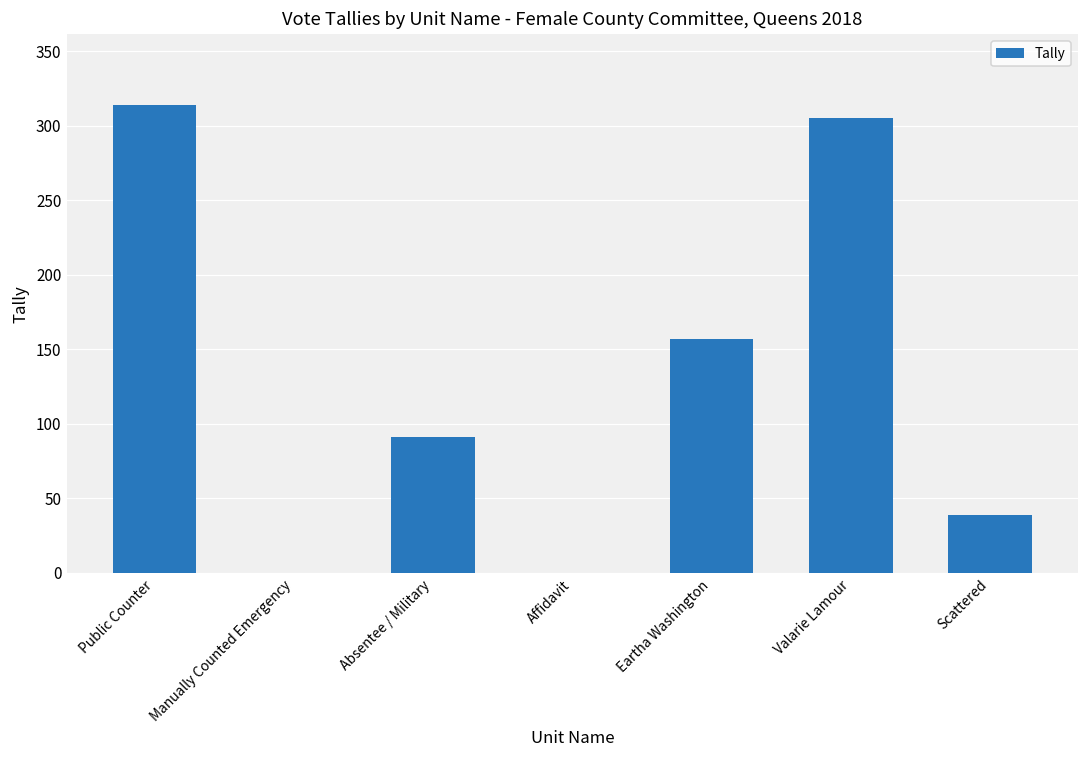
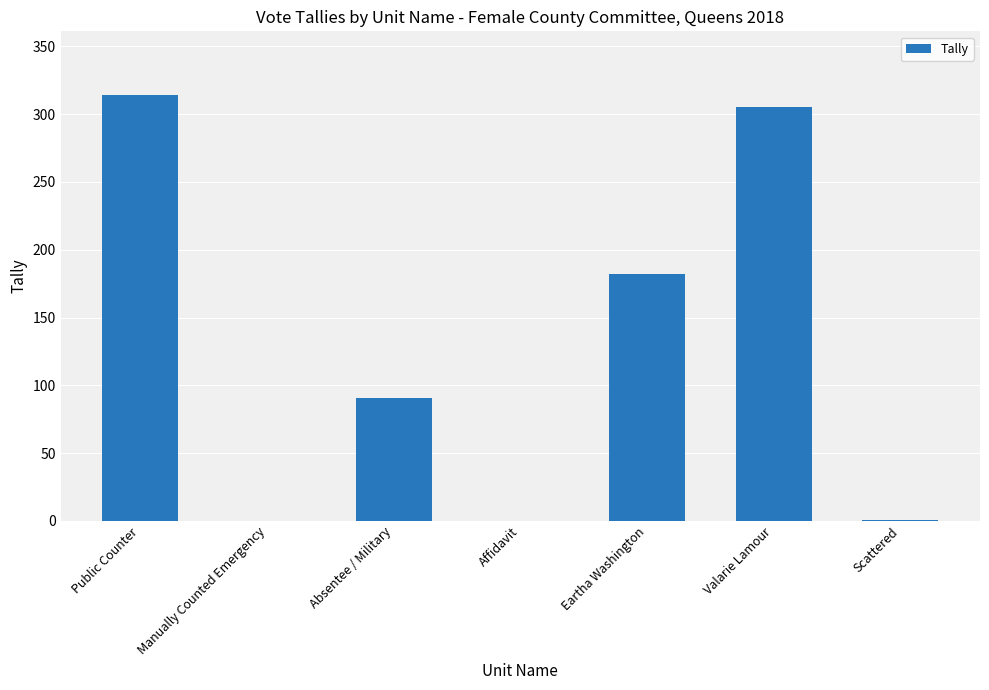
Eartha Washington: 157 -> 182
Scattered: 39 -> 1
